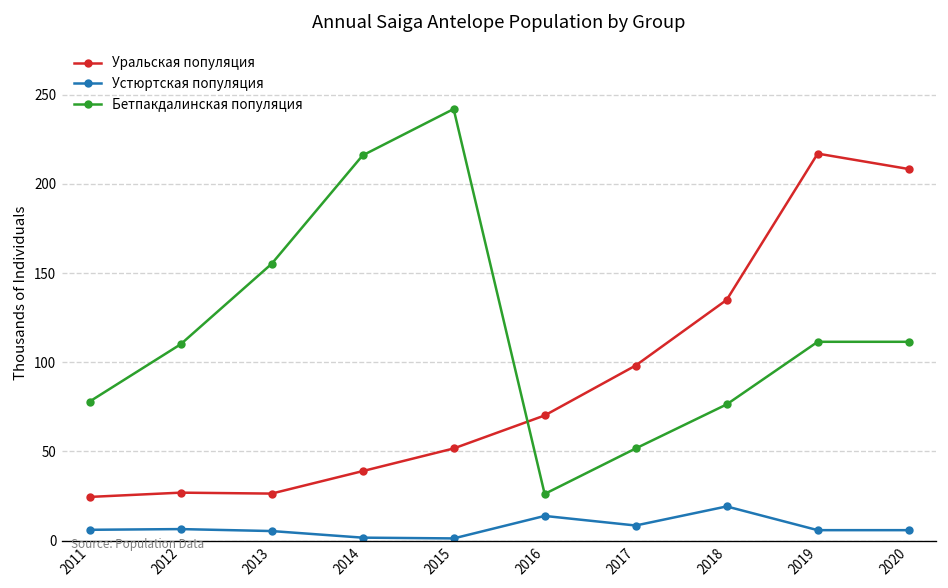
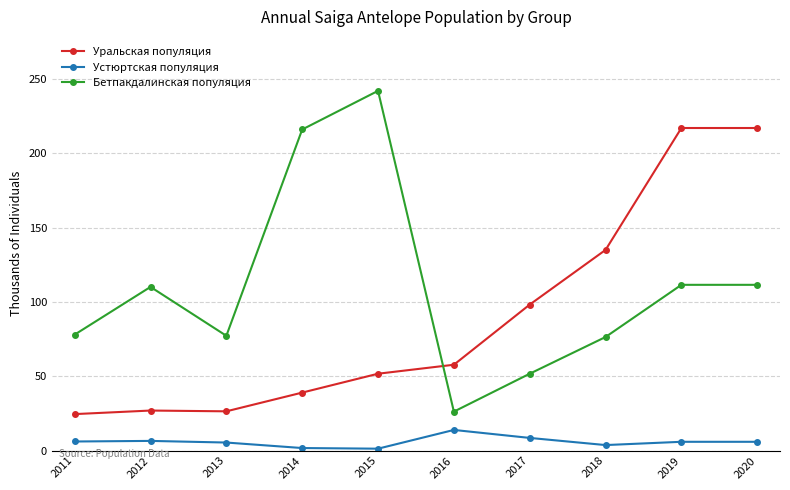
Бетпакдалинская популяция, 2013: 155 -> 77
Уральская популяция, 2016: 70 -> 58
Устюртская популяция, 2018: 19 -> 4
Уральская популяция, 2020: 208 -> 217
